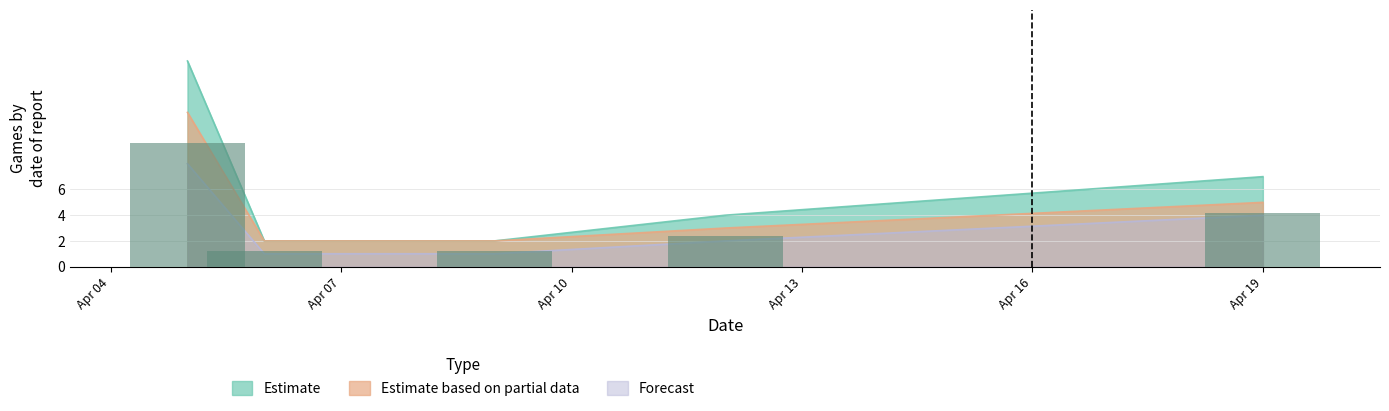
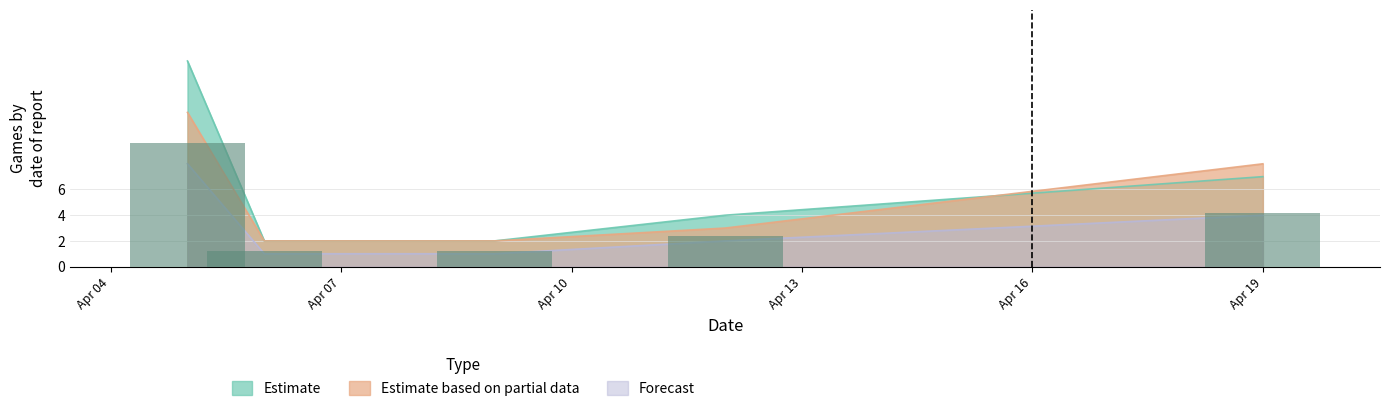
Estimate based on partial data, Apr 19: 5 -> 8
